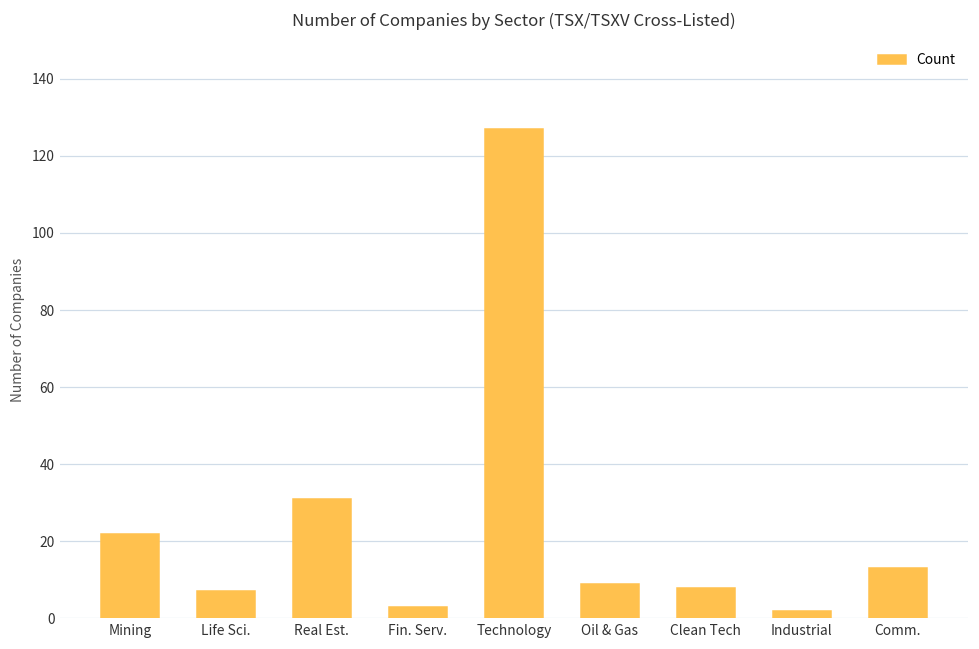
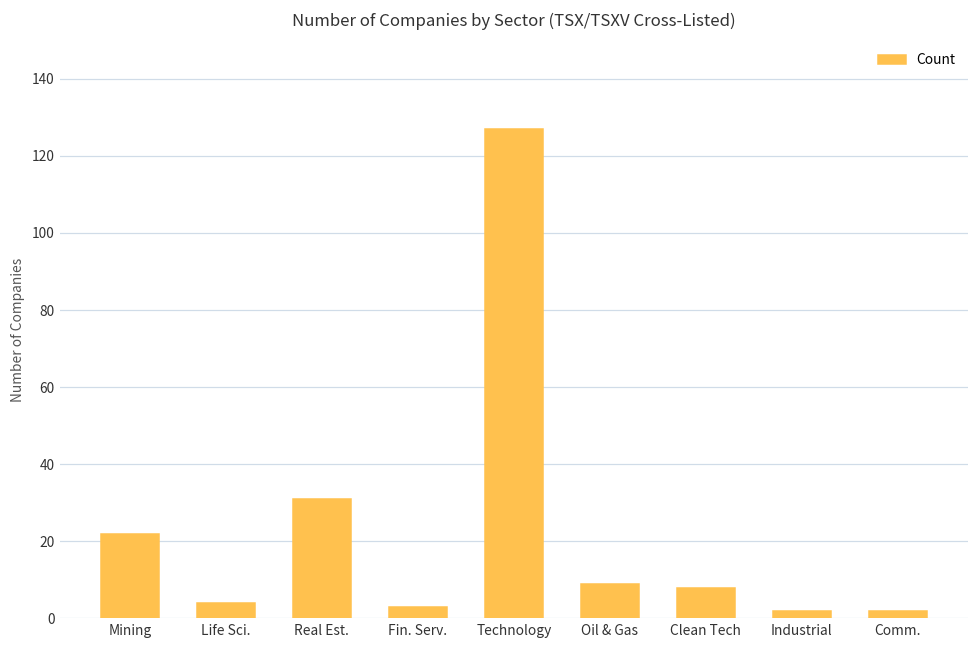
Life Sci.: 7 -> 4
Comm.: 13 -> 2
